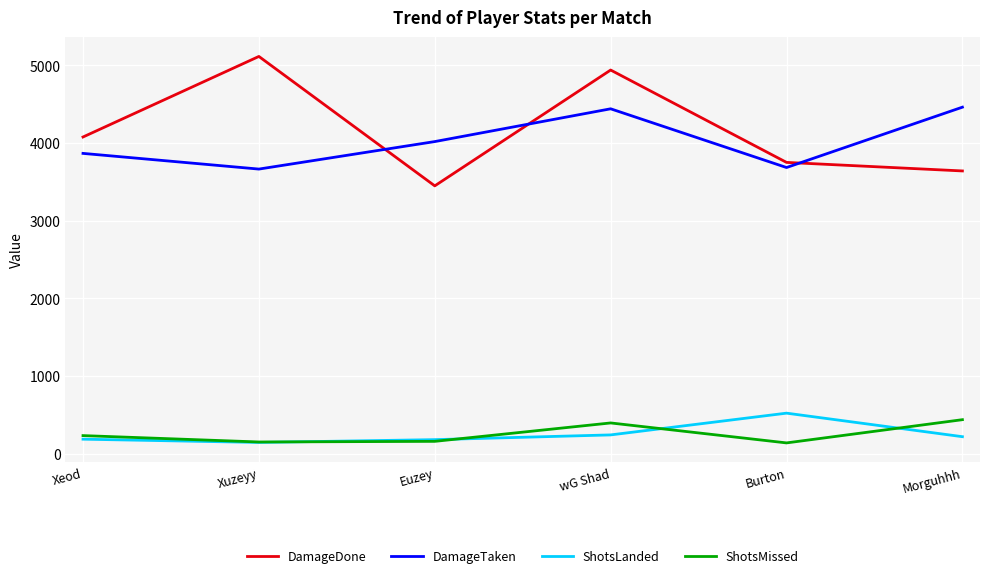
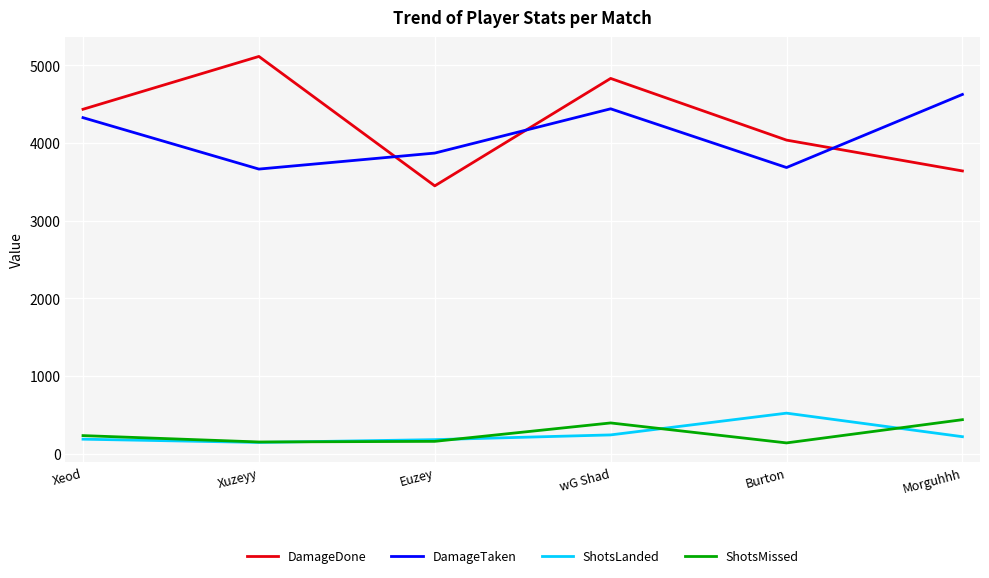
DamageDone, Xeod: 4100 -> 4400
DamageTaken, Xeod: 3900 -> 4300
DamageTaken, Euzey: 4000 -> 3900
DamageDone, wG Shad: 4900 -> 4800
DamageDone, Burton: 3800 -> 4000
DamageTaken, Morguhhh: 4500 -> 4600
